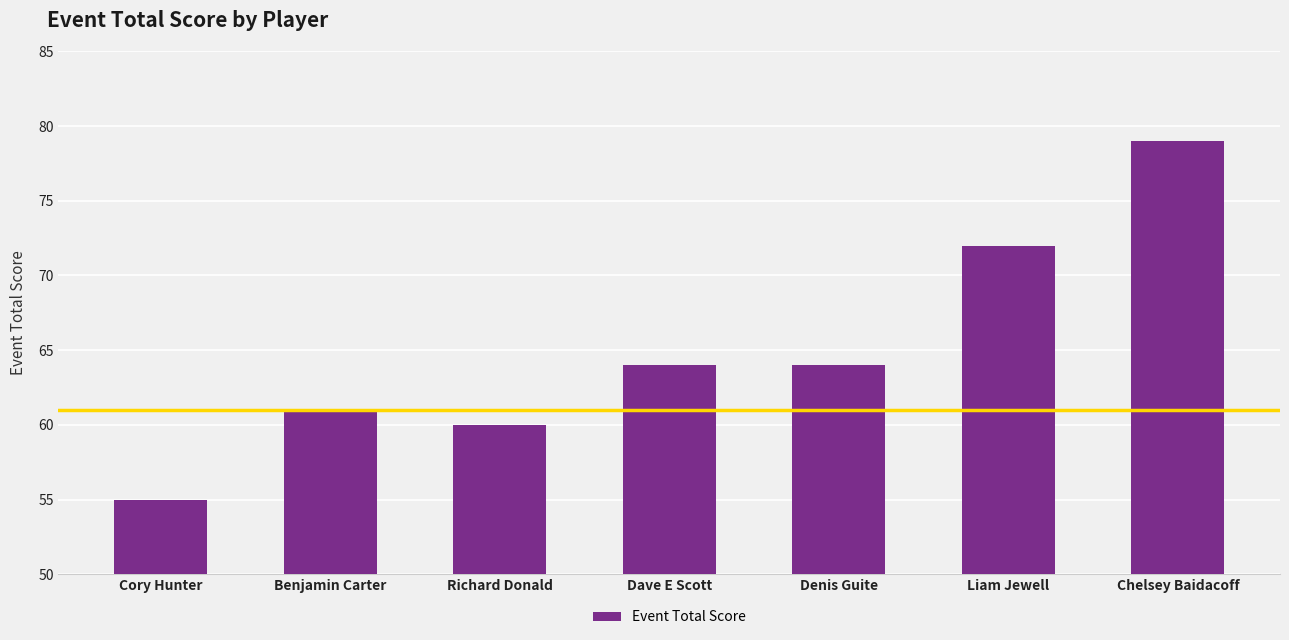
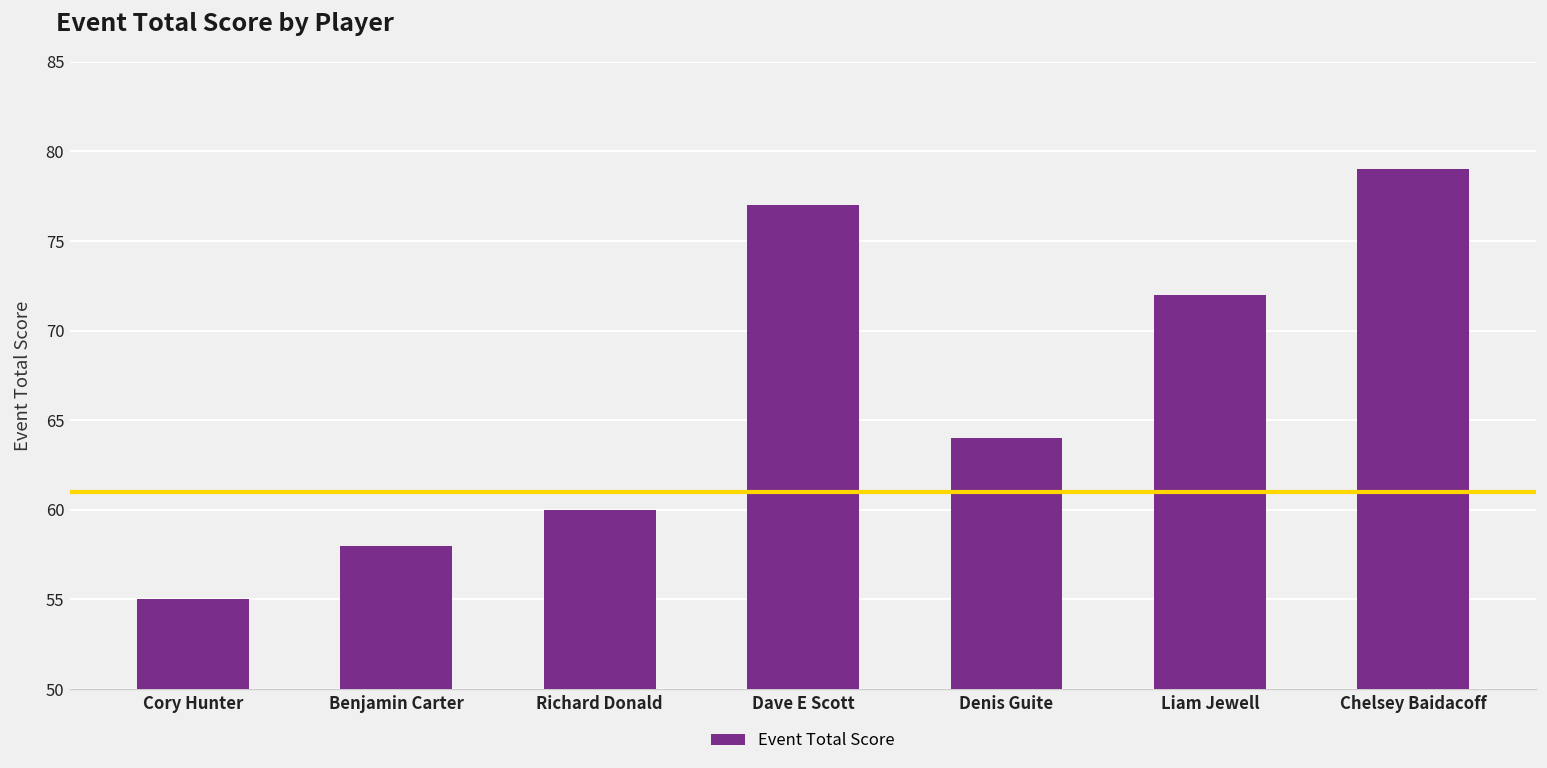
Benjamin Carter: 61 -> 58
Dave E Scott: 64 -> 77
